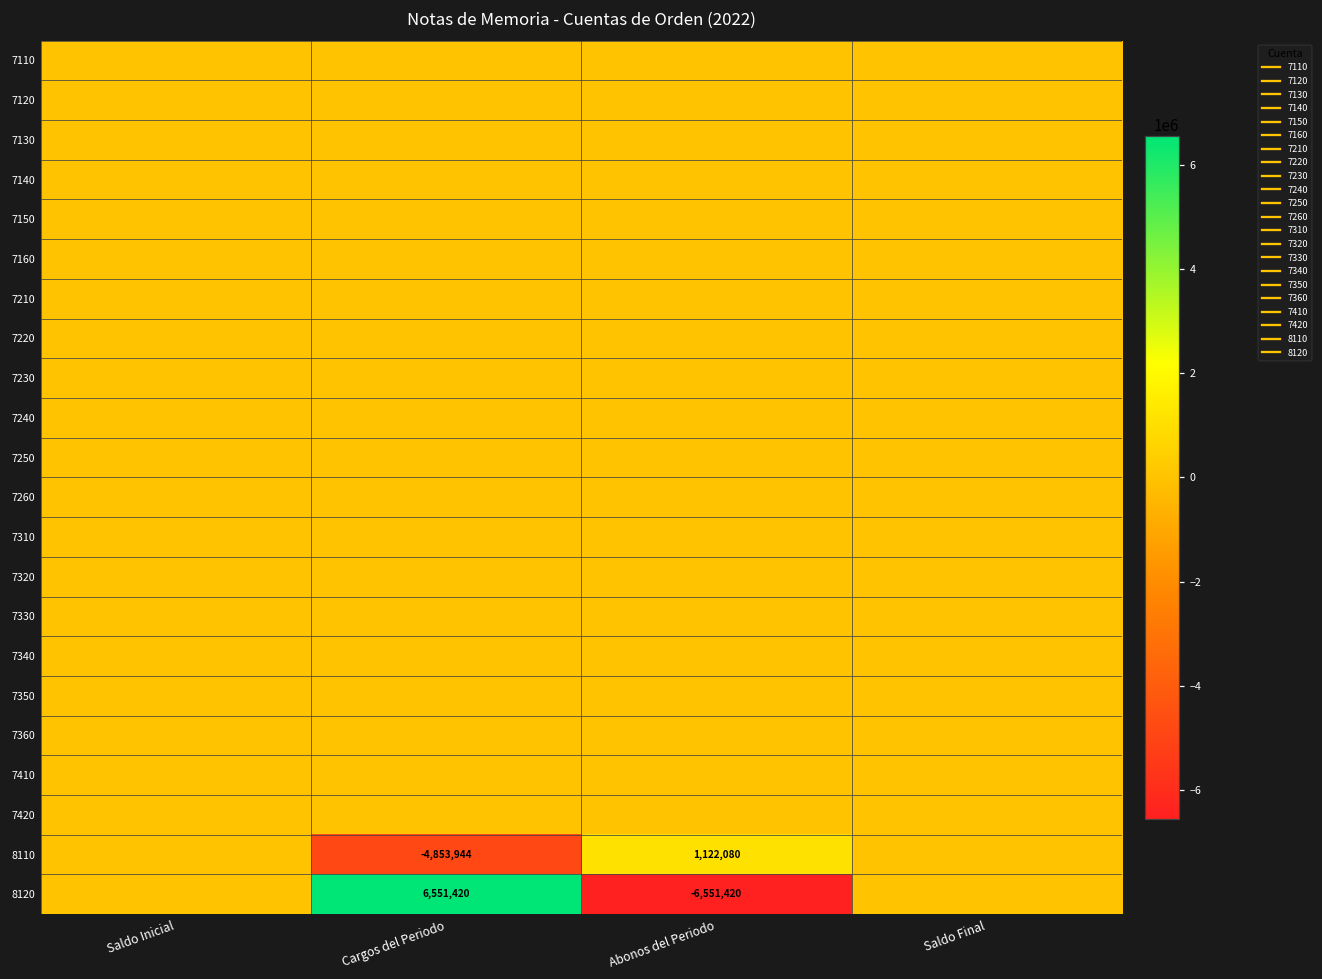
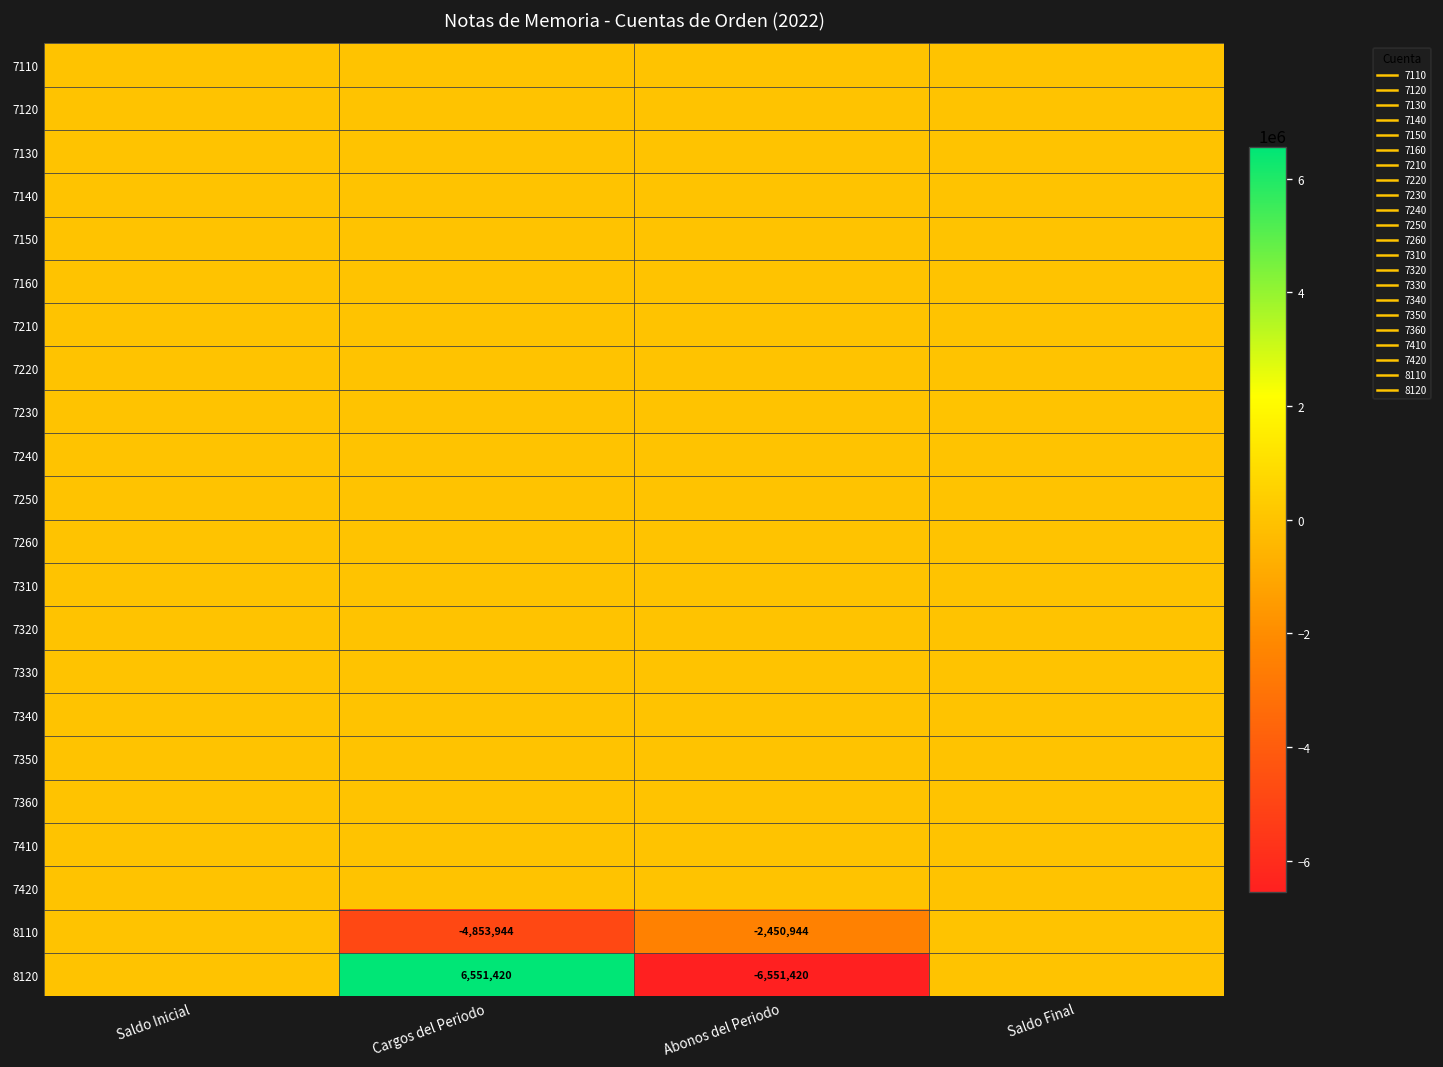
8110, Abonos del Periodo: 1,122,080 -> -2,450,944
